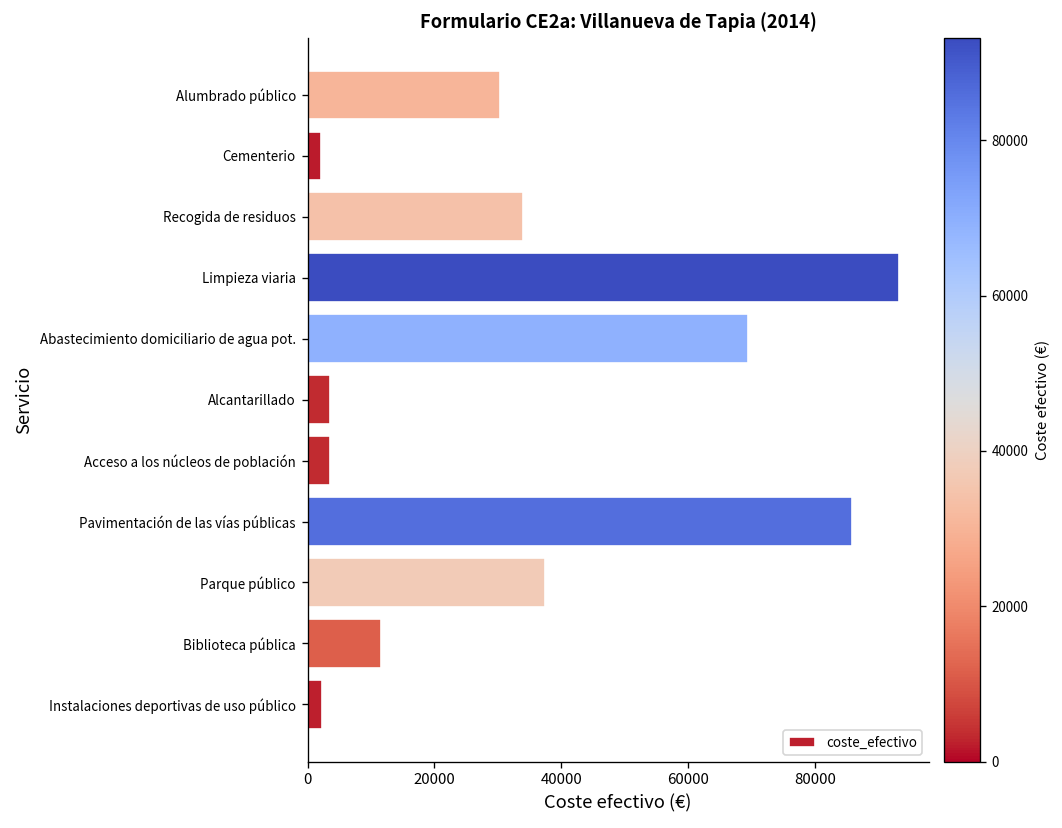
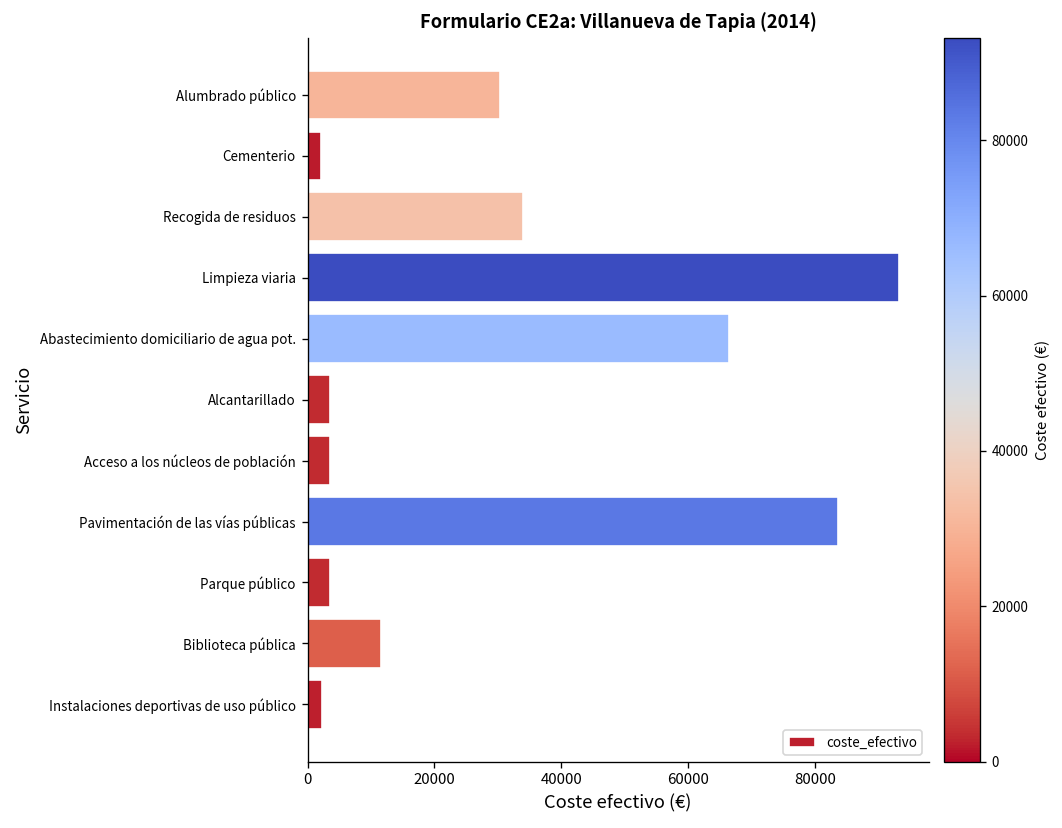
Abastecimiento domiciliario de agua pot.: 69000 -> 66000
Pavimentación de las vías públicas: 86000 -> 84000
Parque público: 37000 -> 4000
